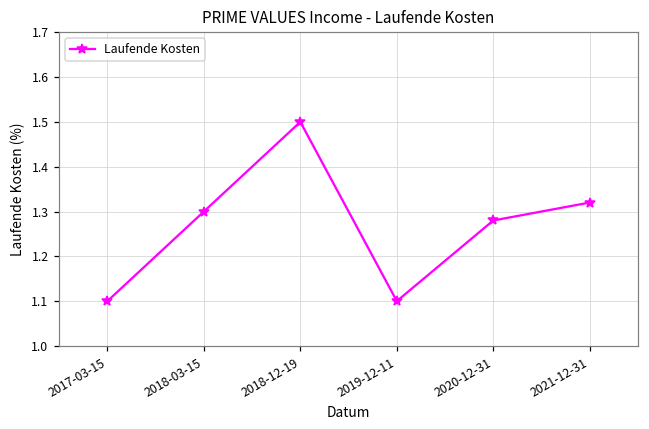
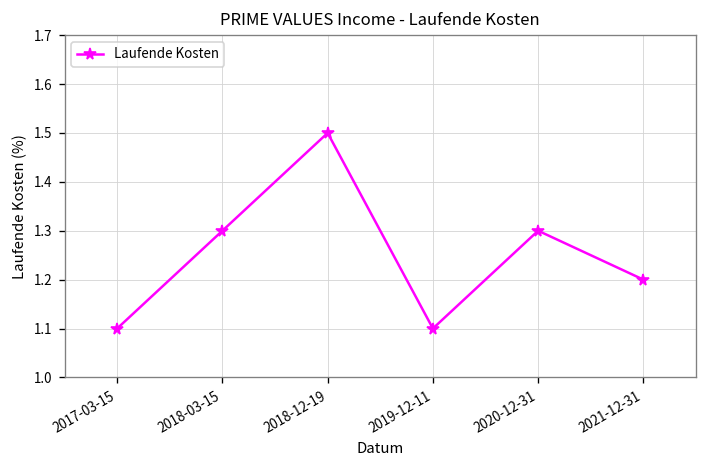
2020-12-31: 1.28 -> 1.30
2021-12-31: 1.32 -> 1.20
